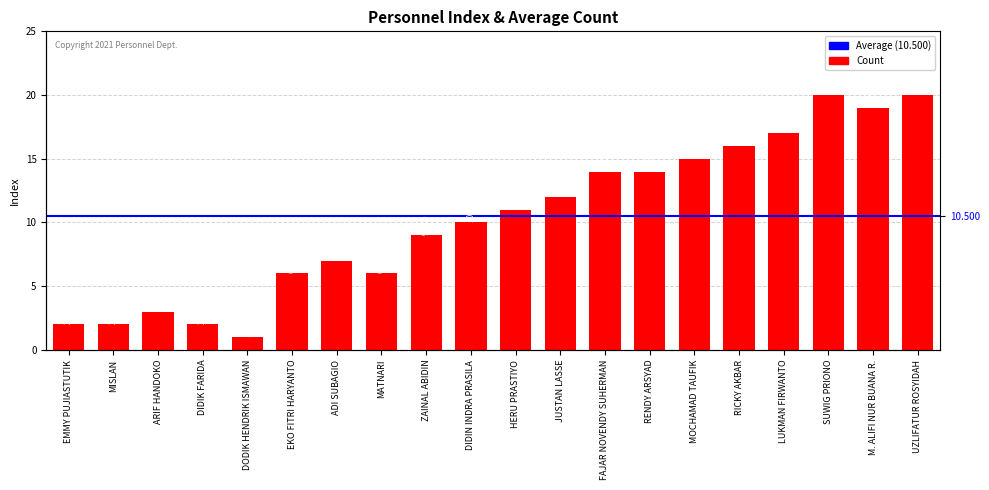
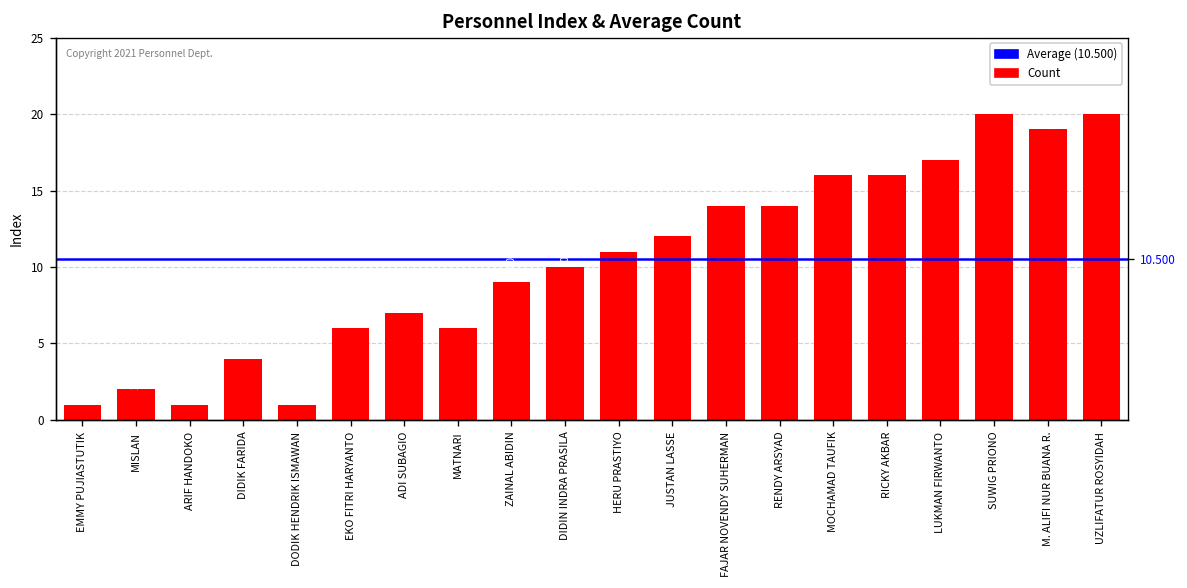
EMMY PUJIASTUTIK: 2 -> 1
ARIF HANDOKO: 3 -> 1
DIDIK FARIDA: 2 -> 4
MOCHAMAD TAUFIK: 15 -> 16
